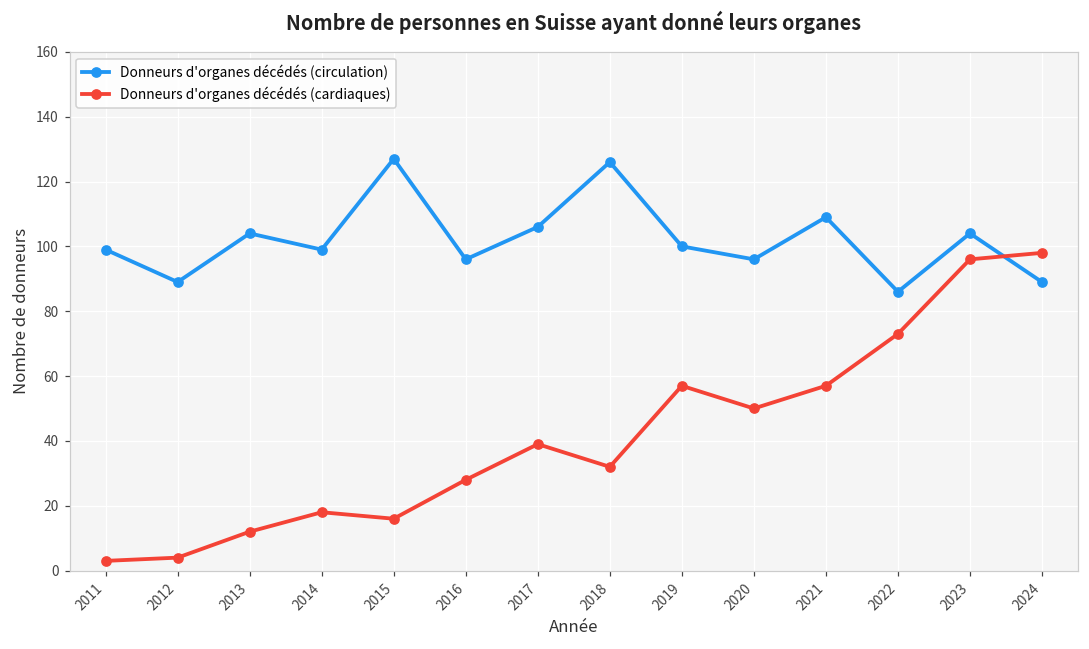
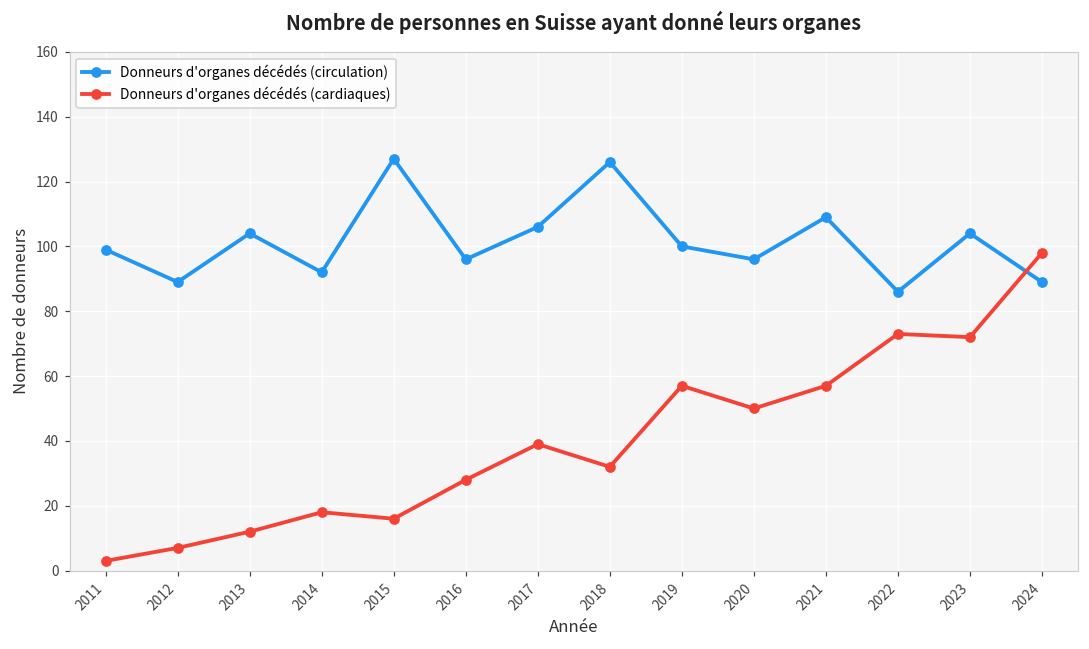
Donneurs d'organes décédés (cardiaques), 2012: 4 -> 7
Donneurs d'organes décédés (circulation), 2014: 99 -> 92
Donneurs d'organes décédés (cardiaques), 2023: 96 -> 72
